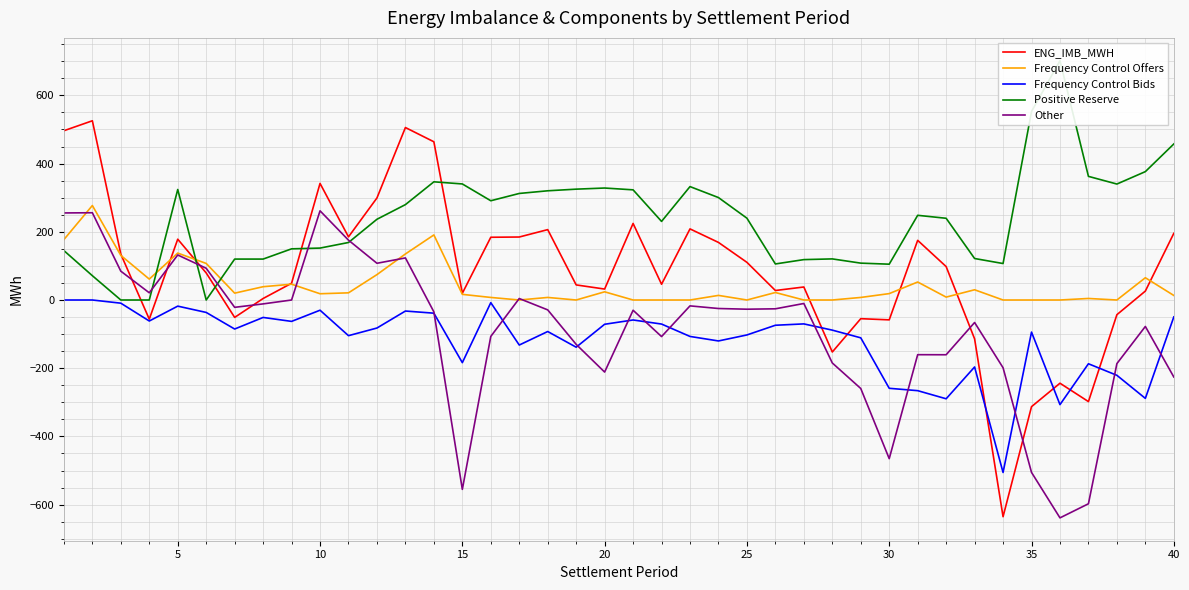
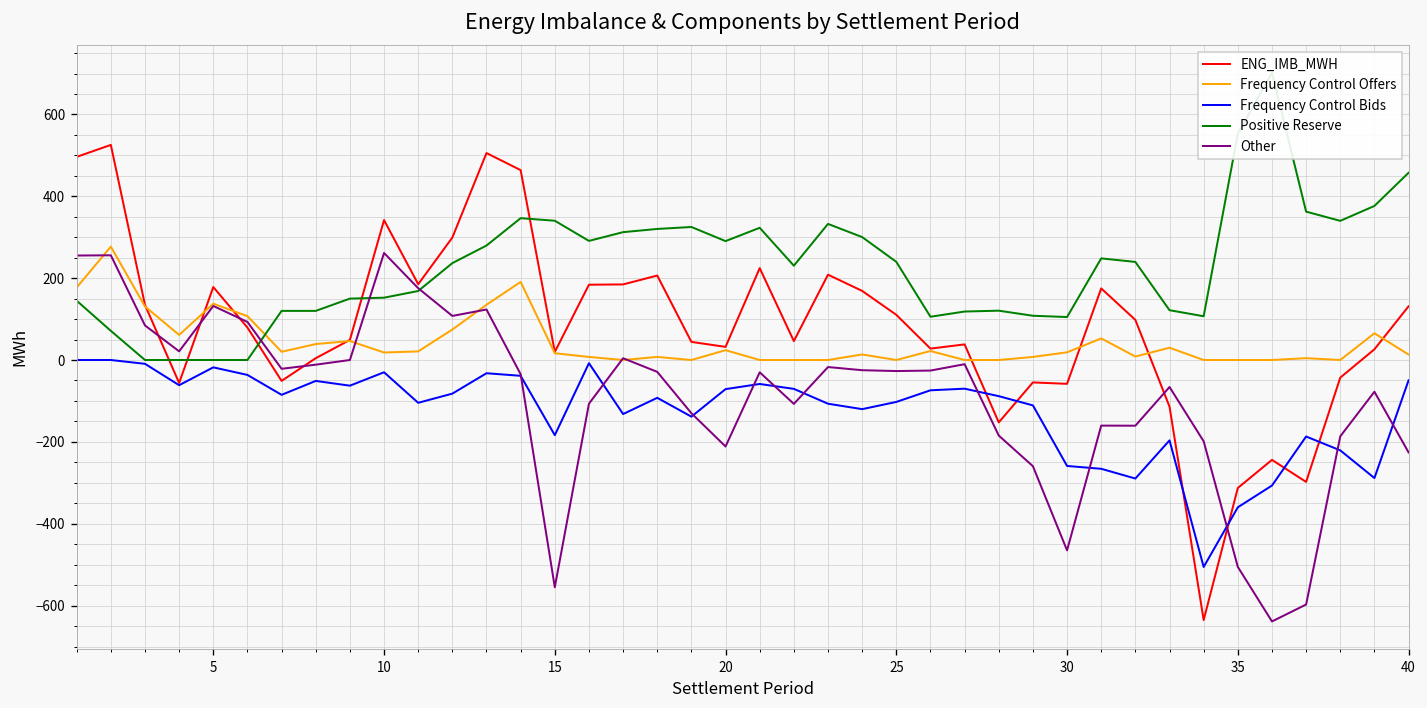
Positive Reserve, 5: 320 -> 0
Positive Reserve, 20: 330 -> 290
Frequency Control Bids, 35: -90 -> -360
ENG_IMB_MWH, 40: 200 -> 130
